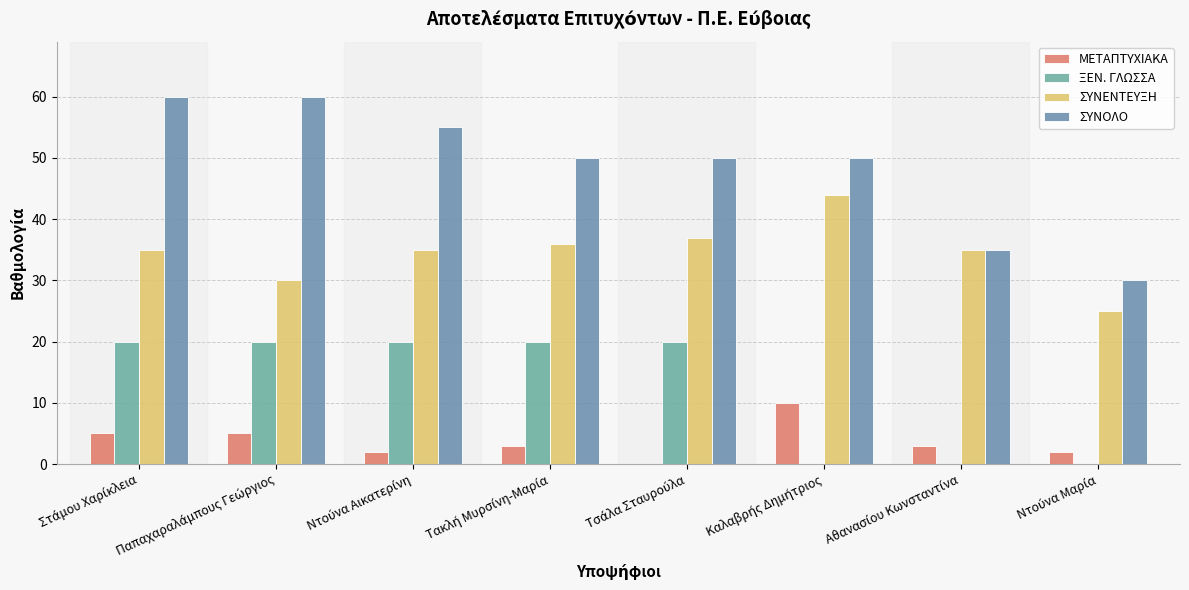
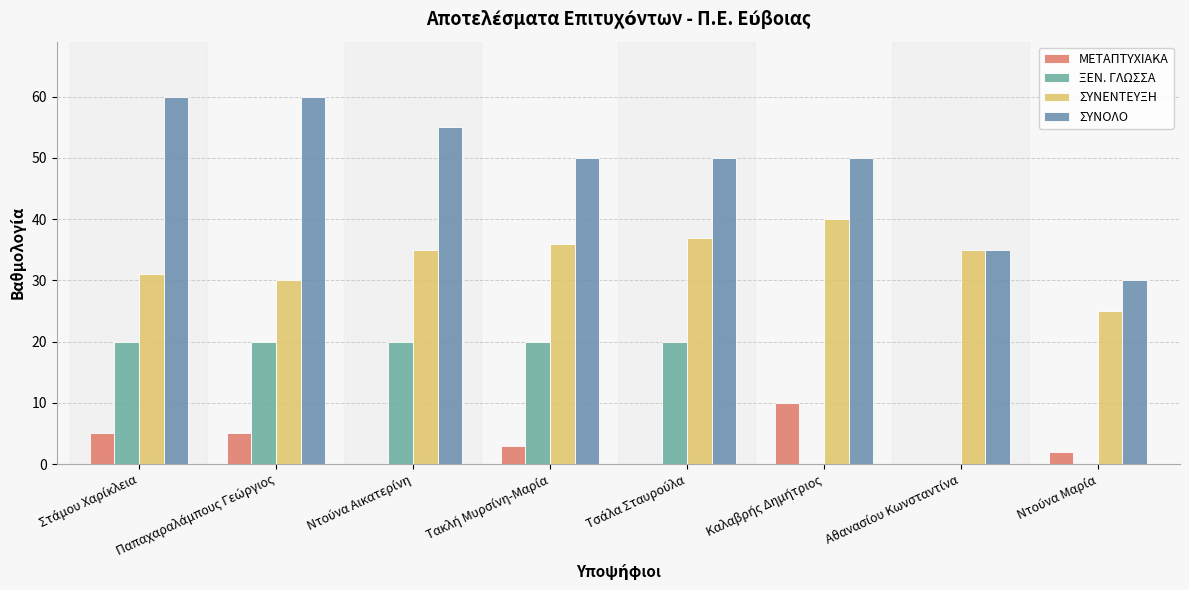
ΣΥΝΕΝΤΕΥΞΗ, Στάμου Χαρίκλεια: 35 -> 31
ΜΕΤΑΠΤΥΧΙΑΚΑ, Ντούνα Αικατερίνη: 2 -> 0
ΣΥΝΕΝΤΕΥΞΗ, Καλαβρής Δημήτριος: 44 -> 40
ΜΕΤΑΠΤΥΧΙΑΚΑ, Αθανασίου Κωνσταντίνα: 3 -> 0
